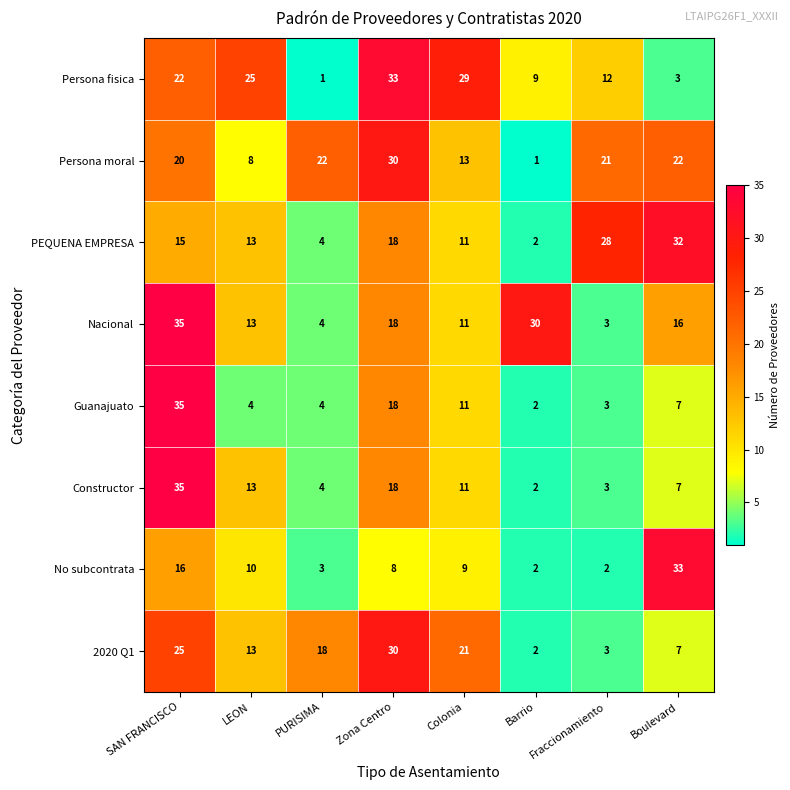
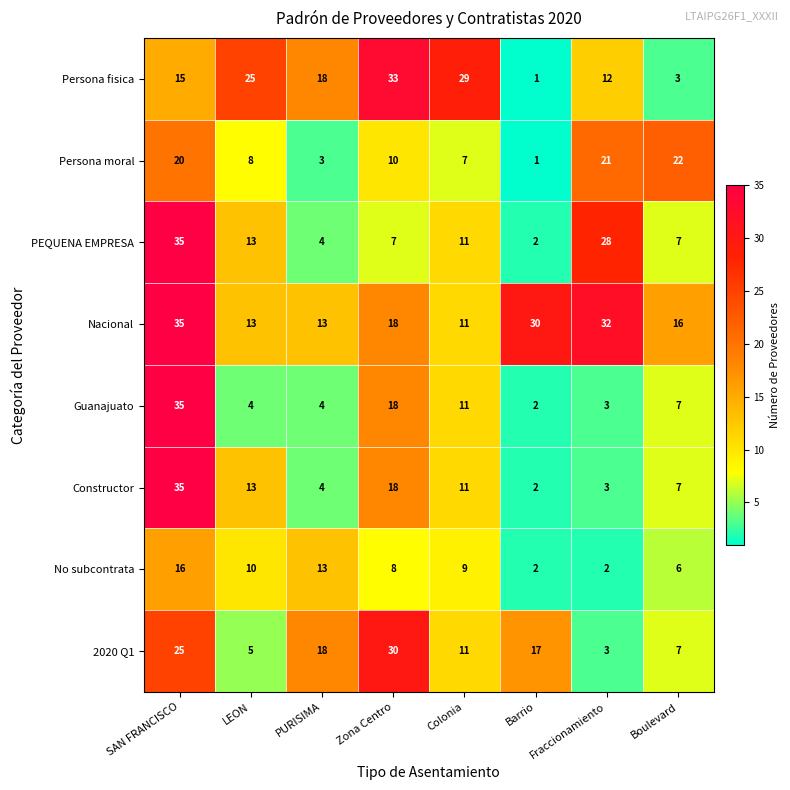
Persona fisica, SAN FRANCISCO: 22 -> 15
Persona fisica, PURISIMA: 1 -> 18
Persona fisica, Barrio: 9 -> 1
Persona moral, PURISIMA: 22 -> 3
Persona moral, Zona Centro: 30 -> 10
Persona moral, Colonia: 13 -> 7
PEQUENA EMPRESA, SAN FRANCISCO: 15 -> 35
PEQUENA EMPRESA, Zona Centro: 18 -> 7
PEQUENA EMPRESA, Boulevard: 32 -> 7
Nacional, PURISIMA: 4 -> 13
Nacional, Fraccionamiento: 3 -> 32
No subcontrata, PURISIMA: 3 -> 13
No subcontrata, Boulevard: 33 -> 6
2020 Q1, LEON: 13 -> 5
2020 Q1, Colonia: 21 -> 11
2020 Q1, Barrio: 2 -> 17
